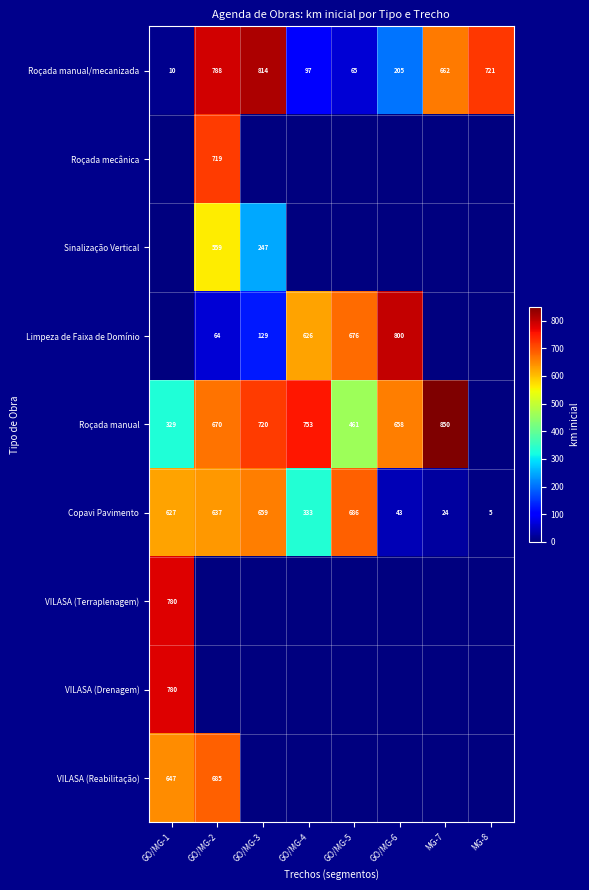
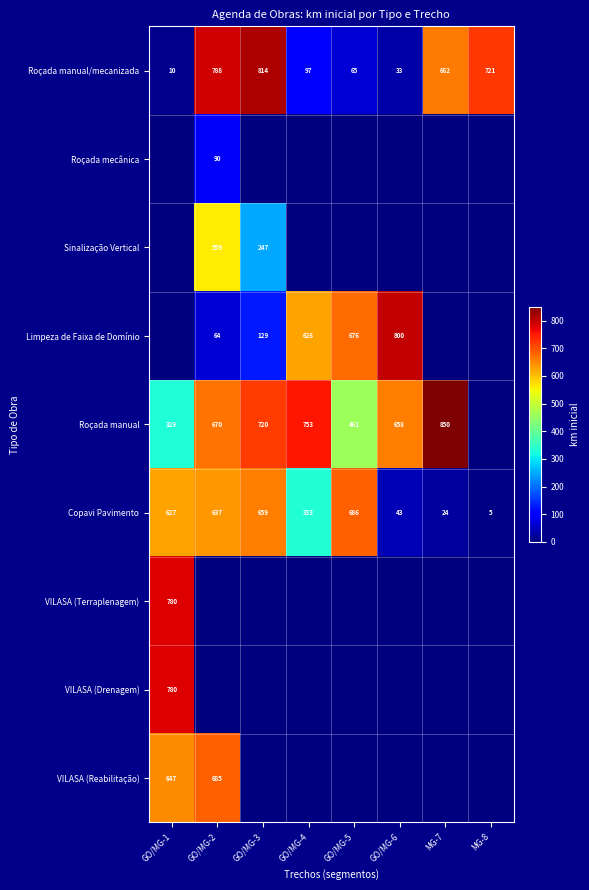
Roçada manual/mecanizada, GO/MG-6: 205 -> 33
Roçada mecânica, GO/MG-2: 719 -> 90
